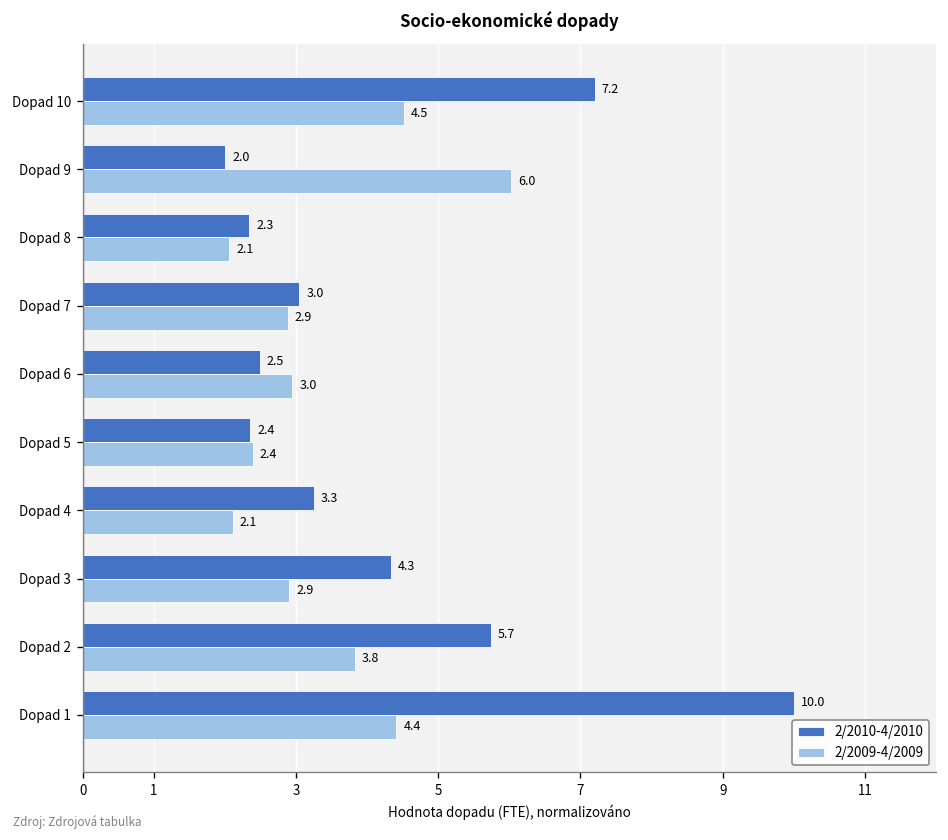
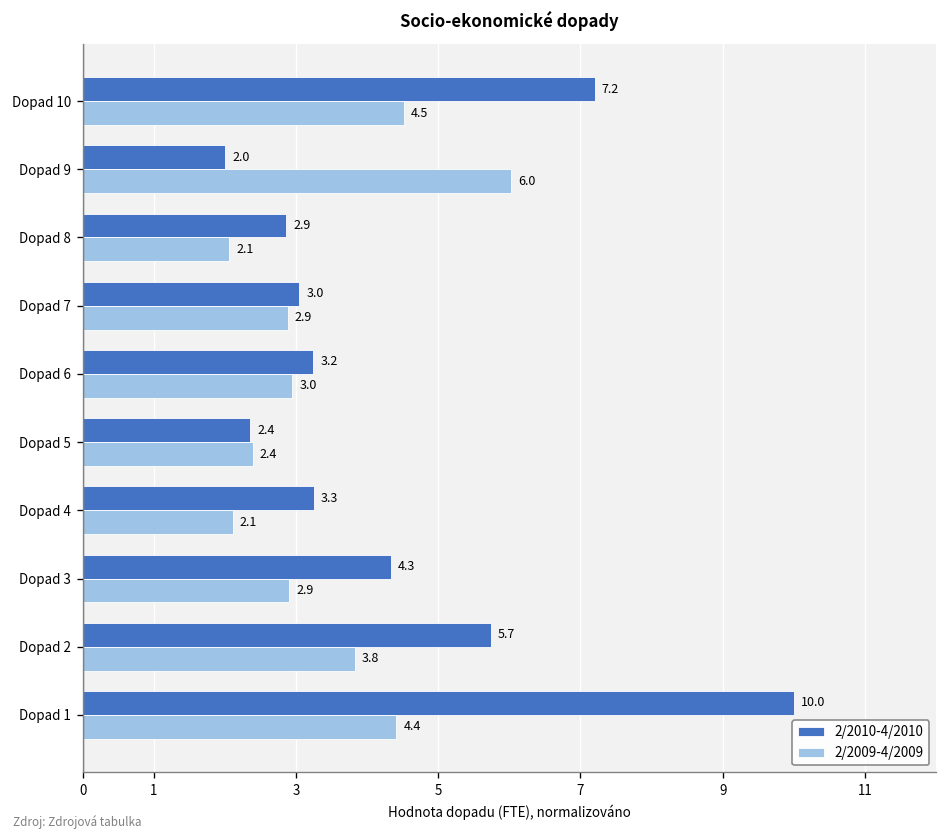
2/2010-4/2010, Dopad 8: 2.3 -> 2.9
2/2010-4/2010, Dopad 6: 2.5 -> 3.2
